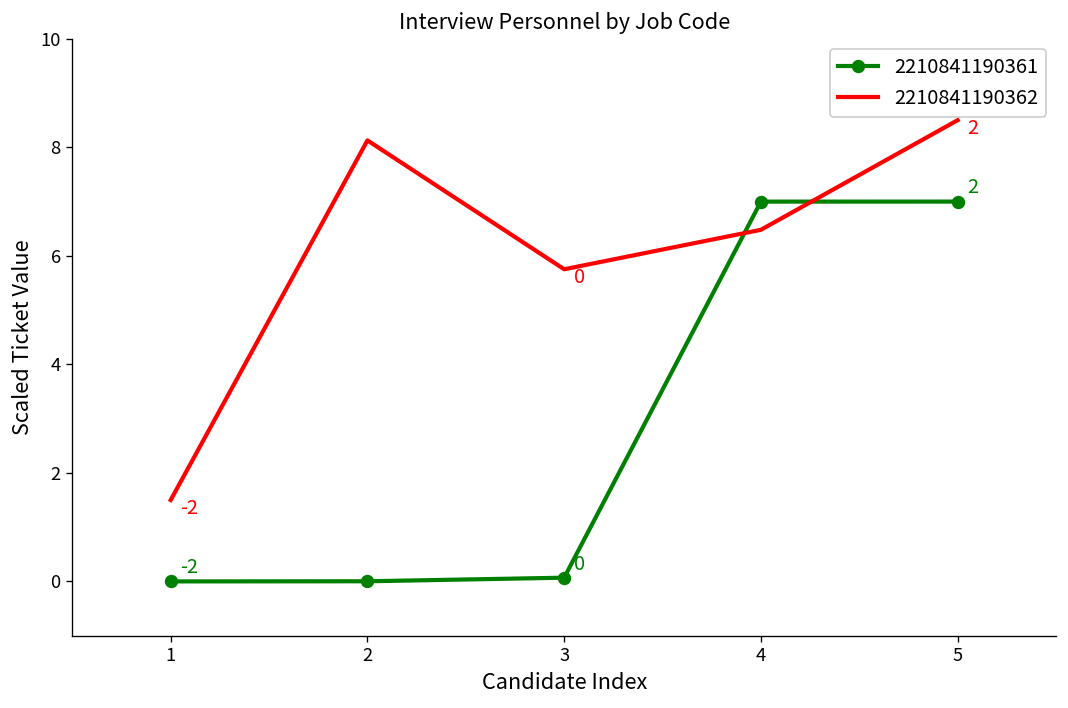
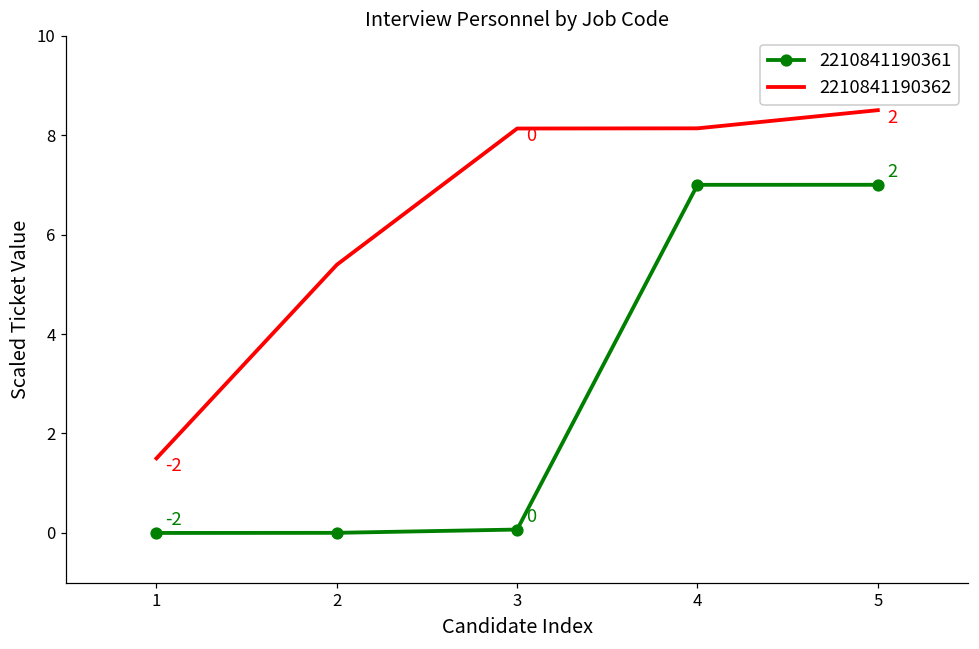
2210841190362, 2: 8.1 -> 5.4
2210841190362, 3: 5.8 -> 8.1
2210841190362, 4: 6.5 -> 8.1
